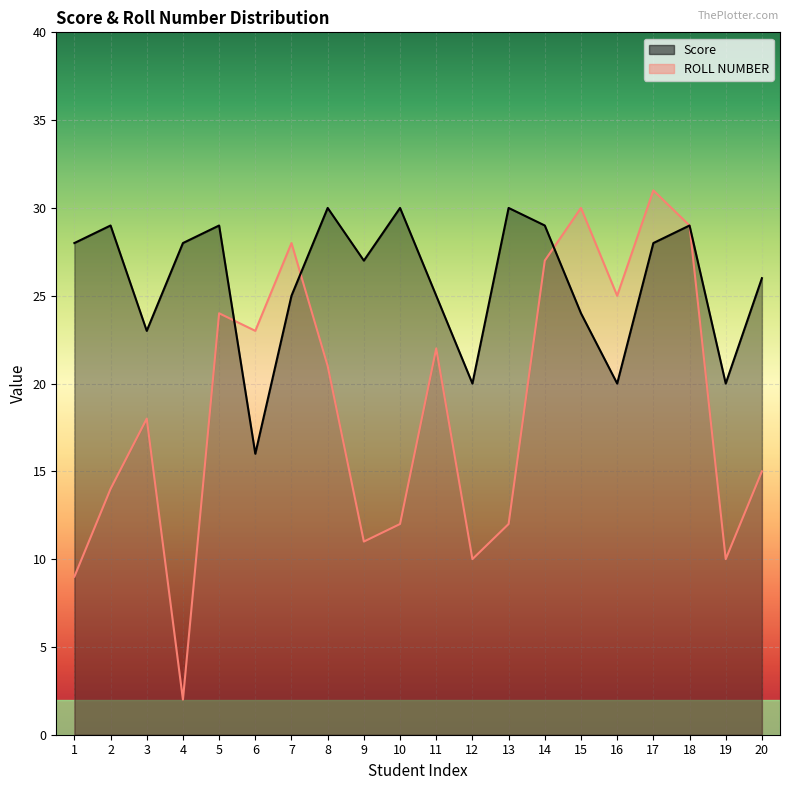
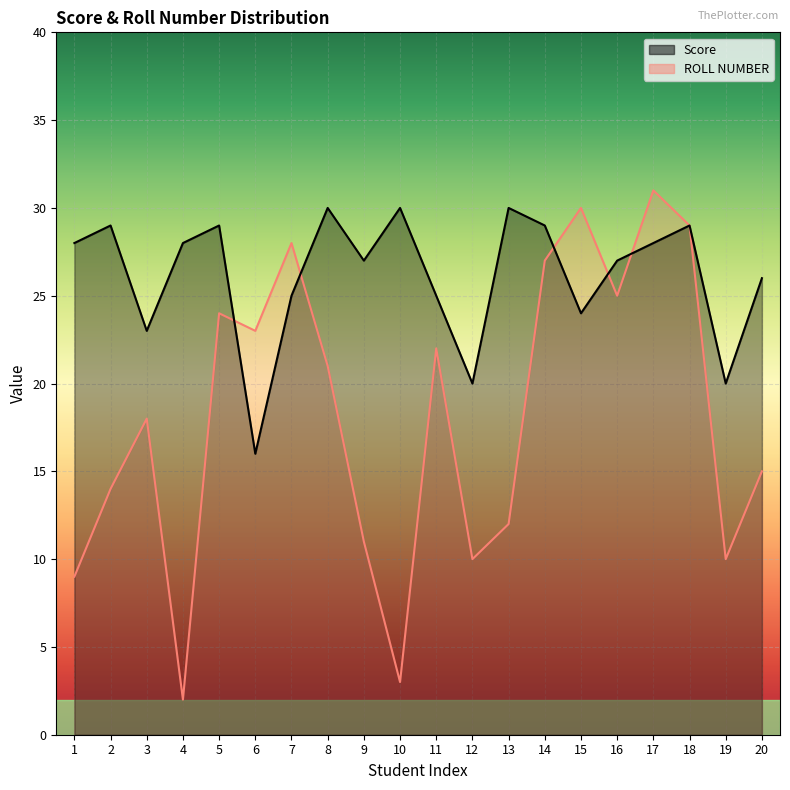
ROLL NUMBER, 10: 12 -> 3
Score, 16: 20 -> 27
